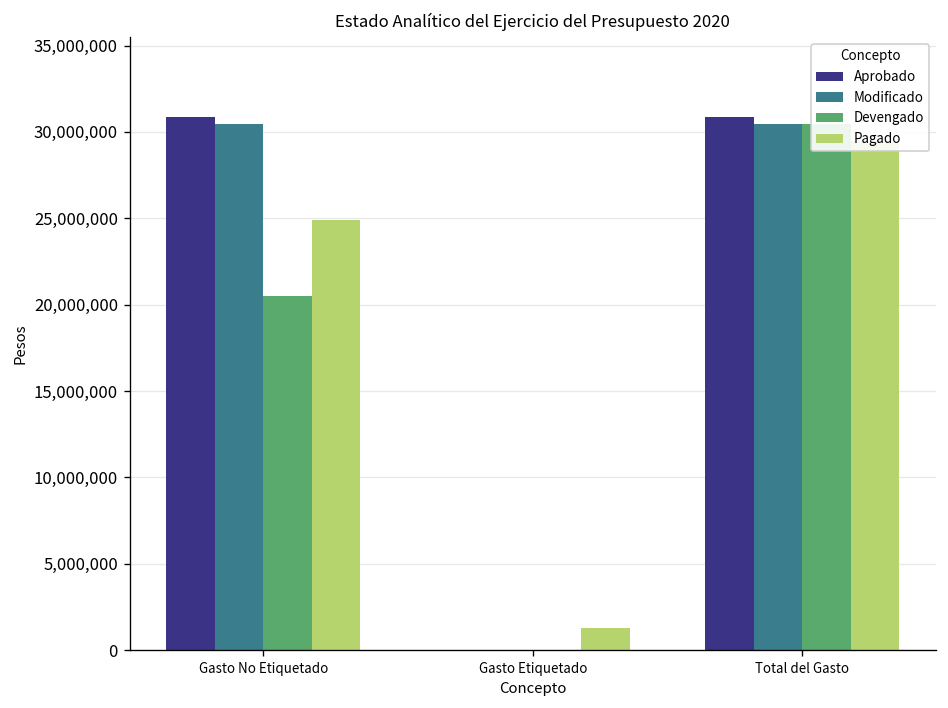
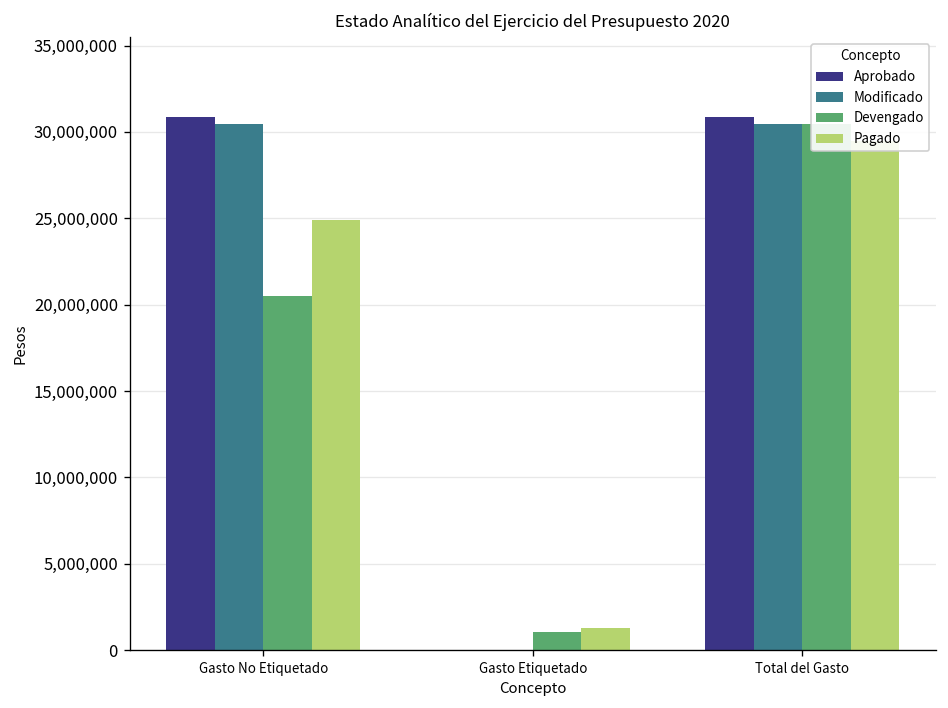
Devengado, Gasto Etiquetado: 0 -> 1,000,000
